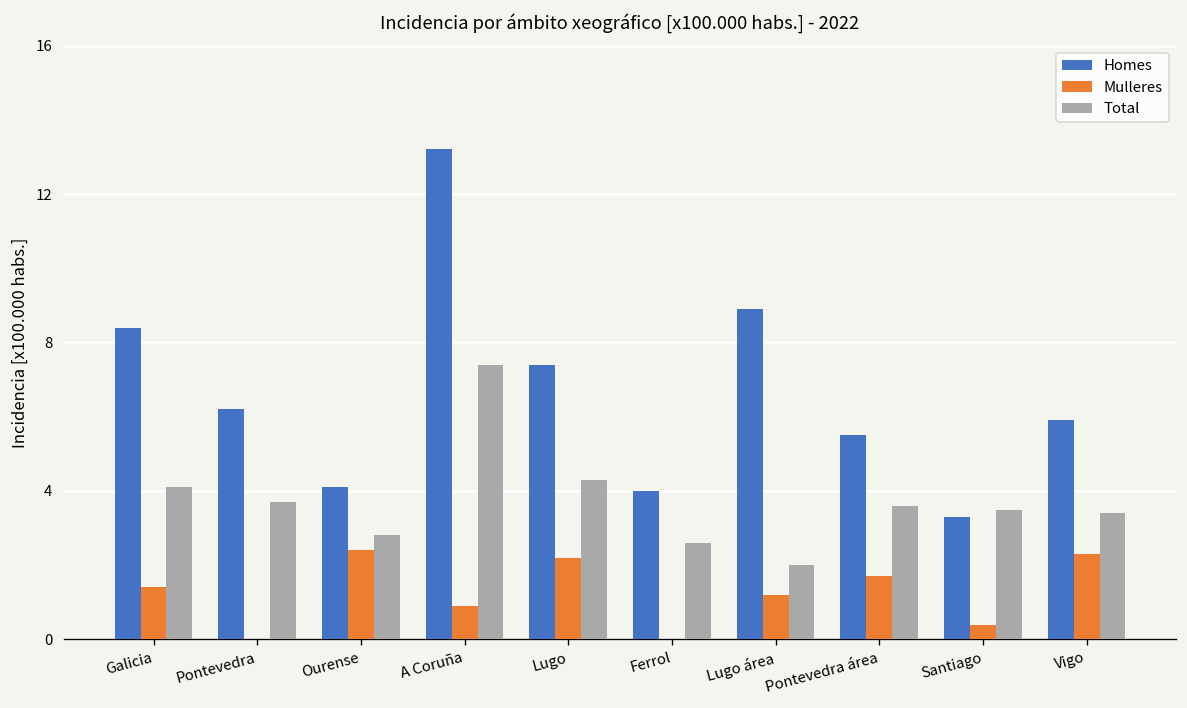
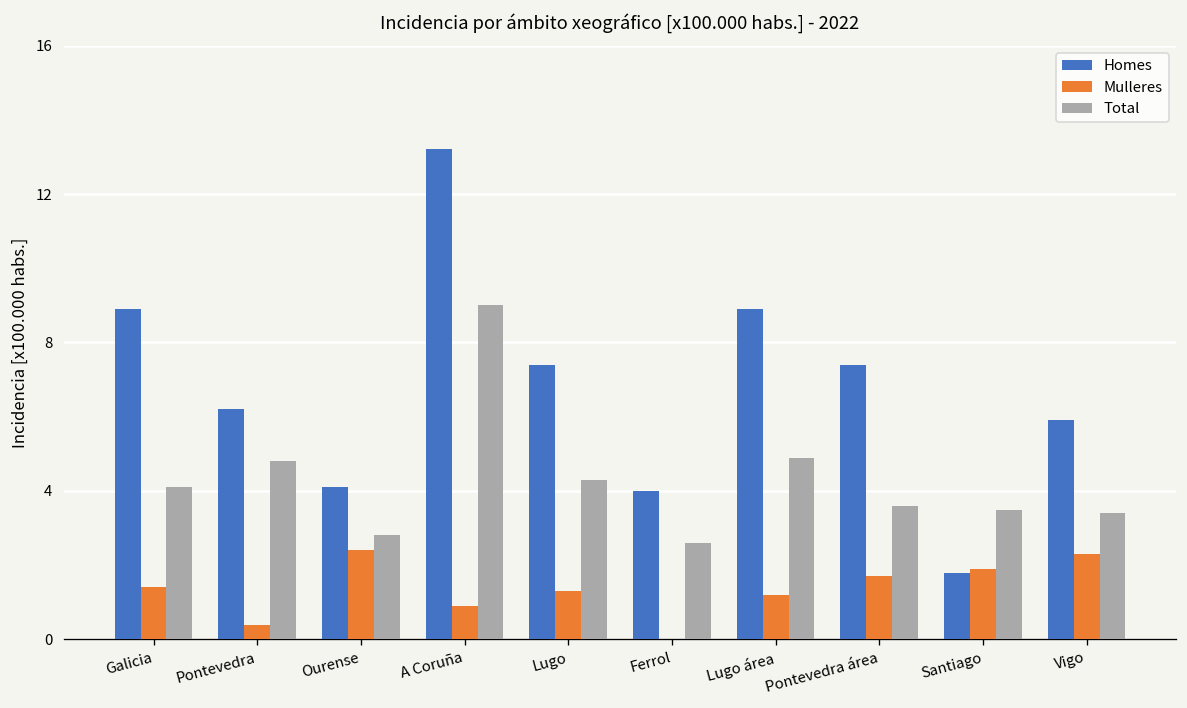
Homes, Galicia: 8.4 -> 8.9
Mulleres, Pontevedra: 0.0 -> 0.4
Total, Pontevedra: 3.7 -> 4.8
Total, A Coruña: 7.4 -> 9.0
Mulleres, Lugo: 2.2 -> 1.3
Total, Lugo área: 2.0 -> 4.9
Homes, Pontevedra área: 5.5 -> 7.4
Homes, Santiago: 3.3 -> 1.8
Mulleres, Santiago: 0.4 -> 1.9
